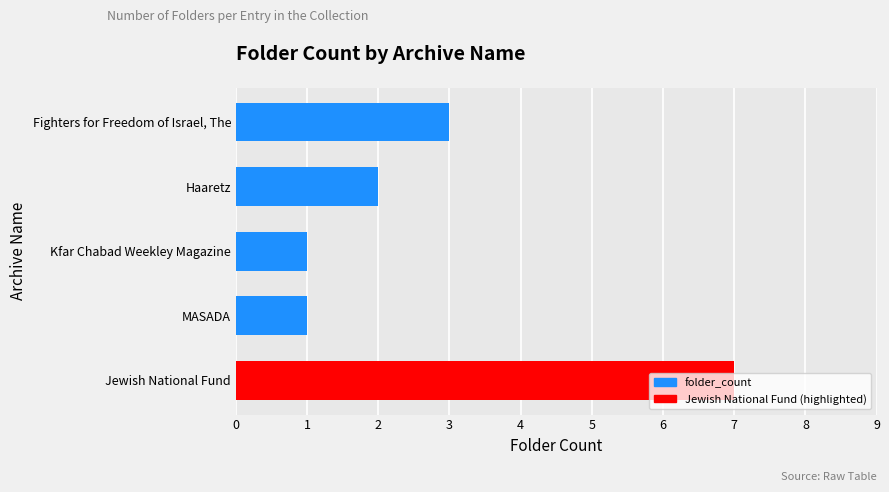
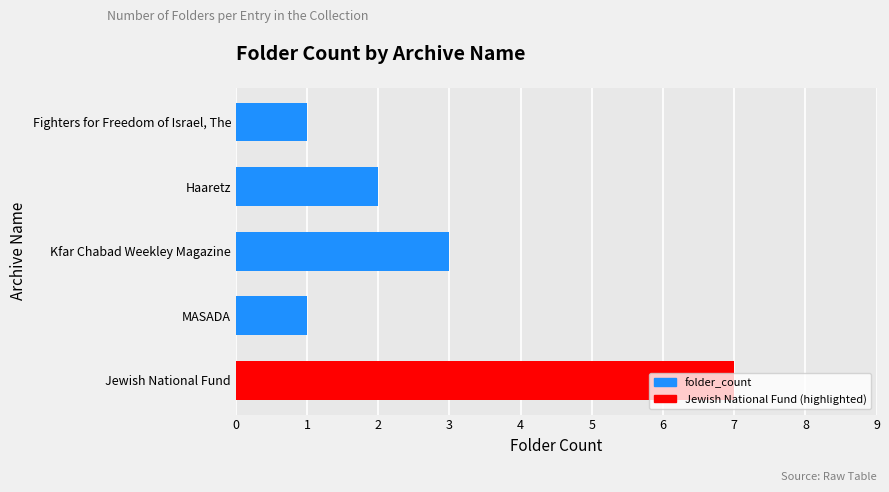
Fighters for Freedom of Israel, The: 3 -> 1
Kfar Chabad Weekley Magazine: 1 -> 3
